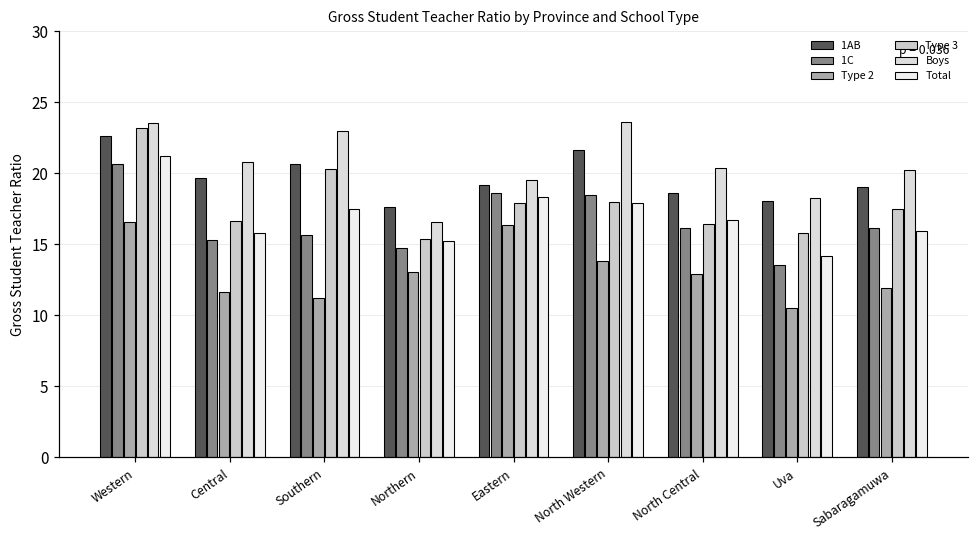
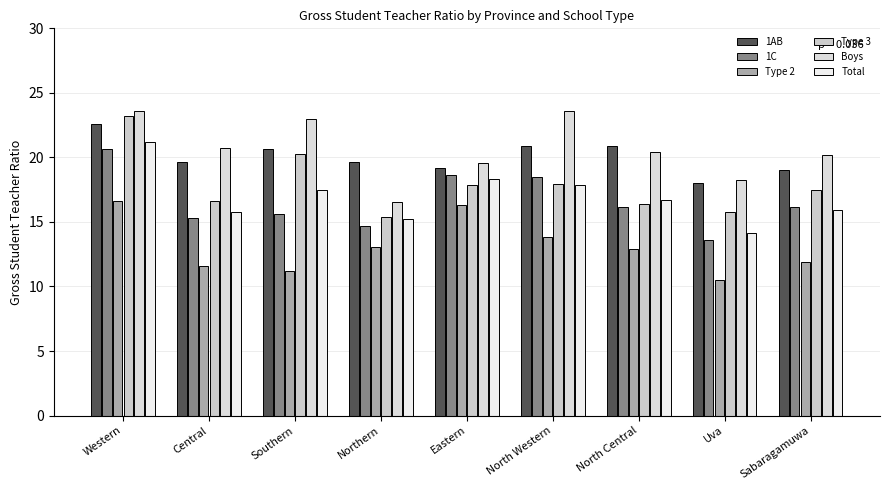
1AB, Northern: 17.6 -> 19.7
1AB, North Western: 21.6 -> 20.9
1AB, North Central: 18.6 -> 20.9
